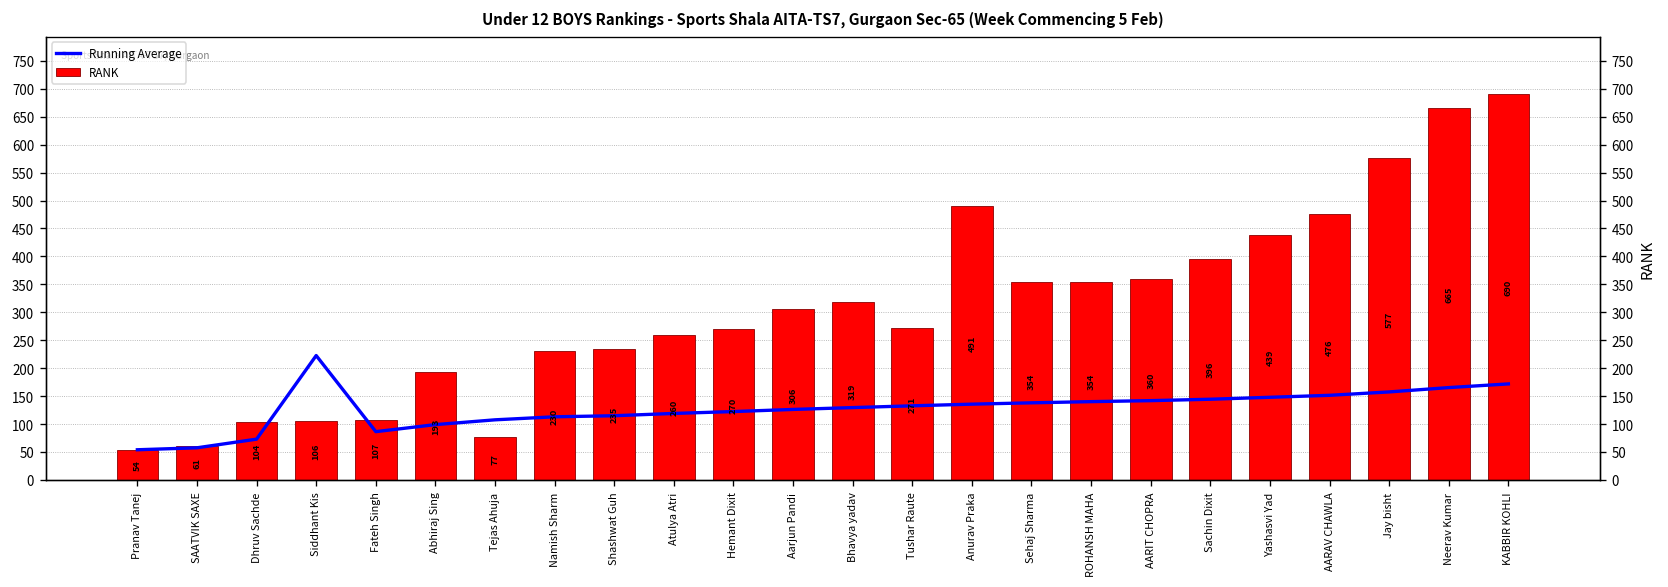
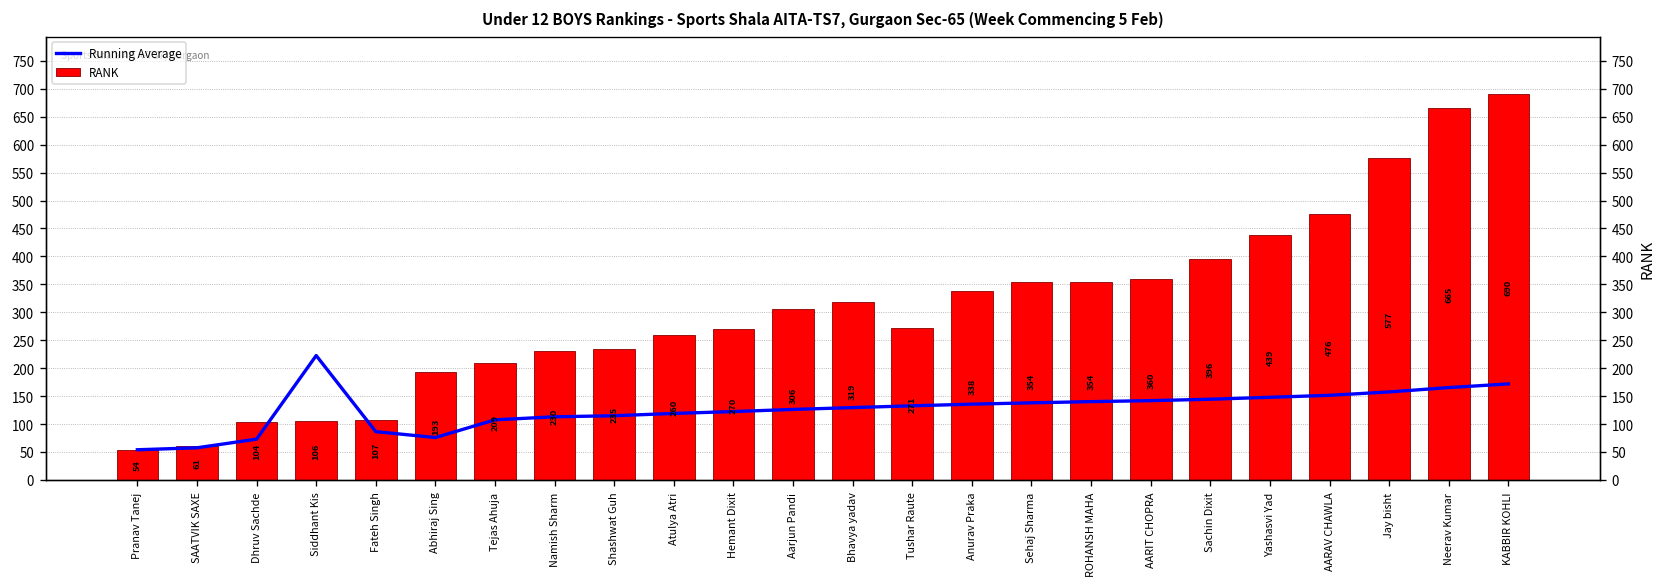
Running Average, Abhiraj Sing: 100 -> 80
RANK, Tejas Ahuja: 77 -> 209
RANK, Anurav Praka: 491 -> 338
